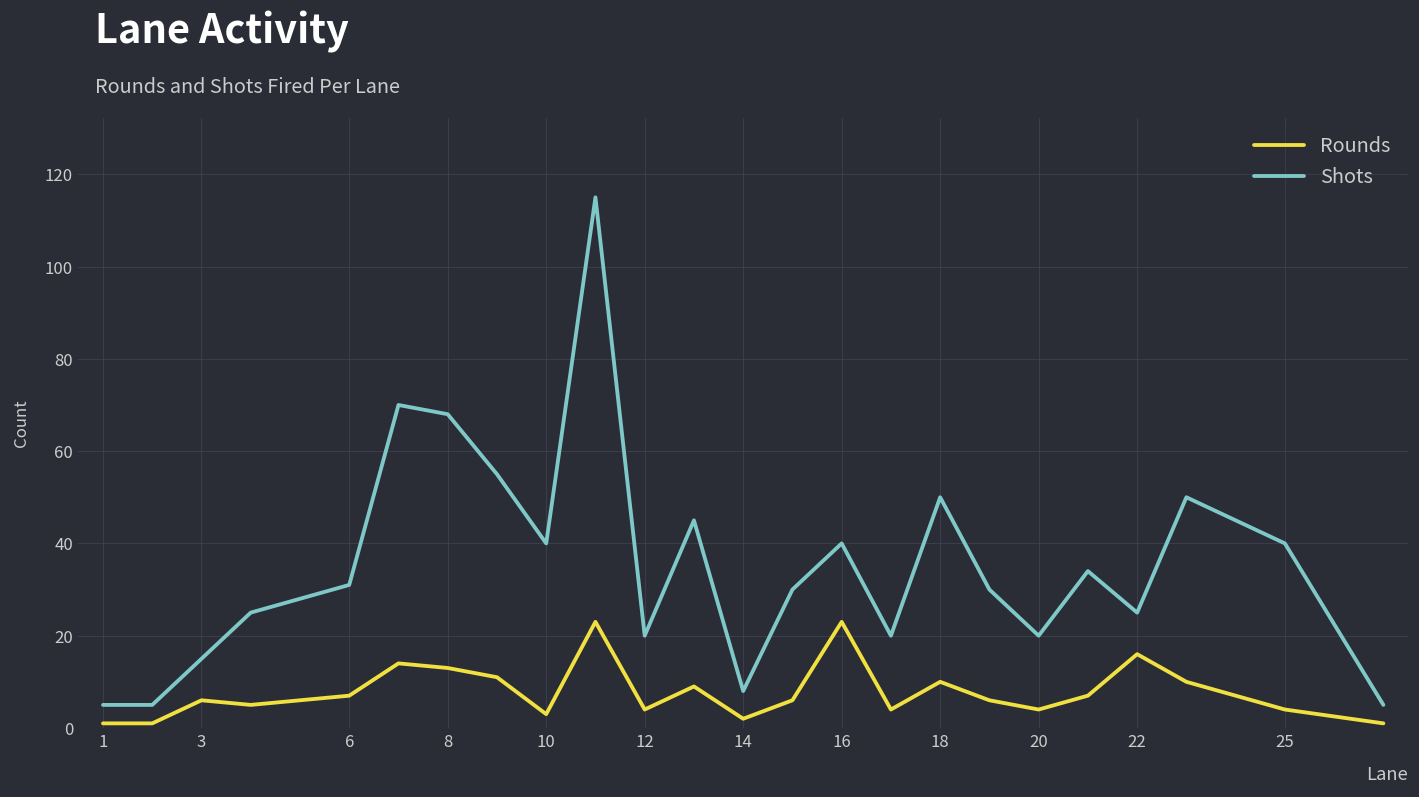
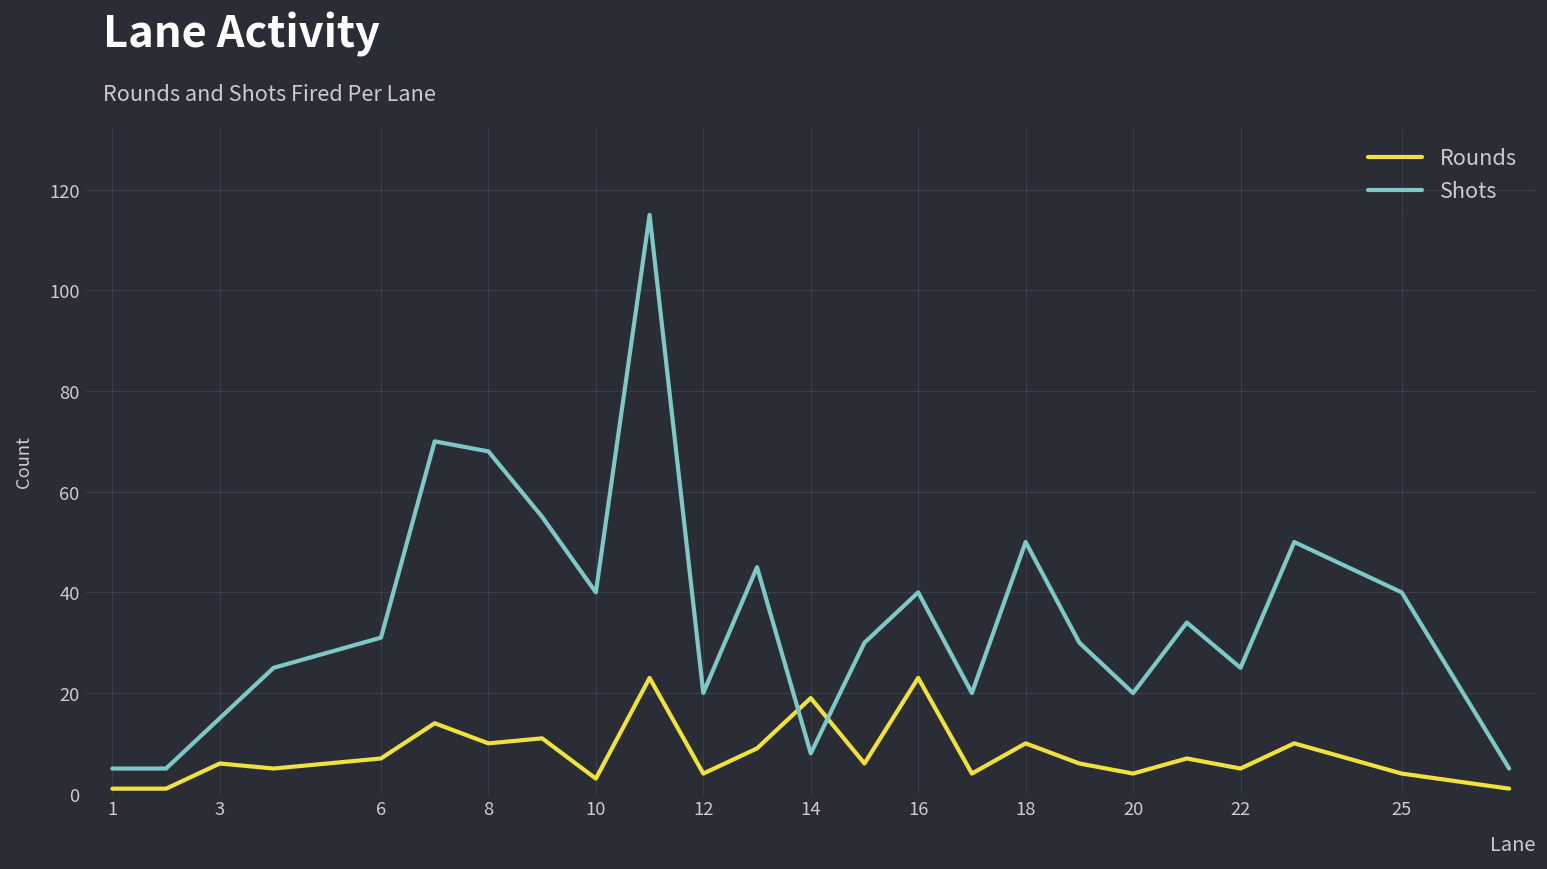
Rounds, 8: 13 -> 10
Rounds, 14: 2 -> 19
Rounds, 22: 16 -> 5
